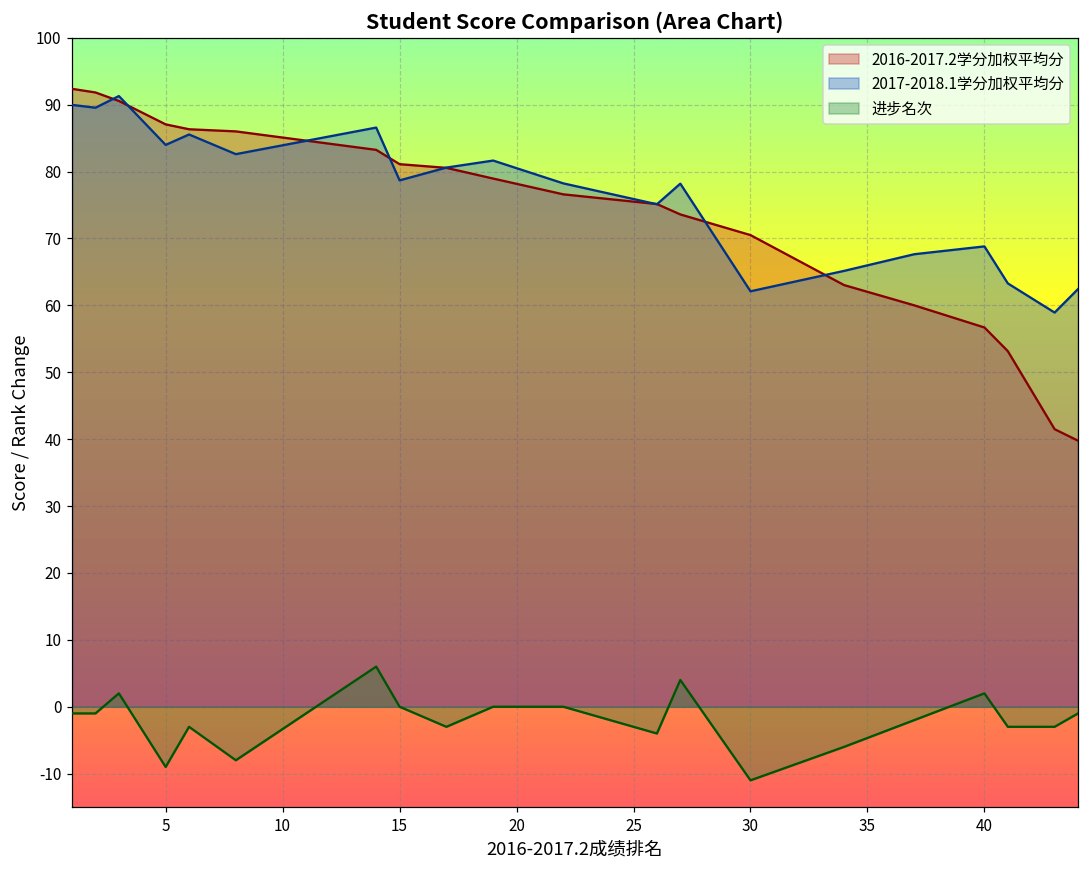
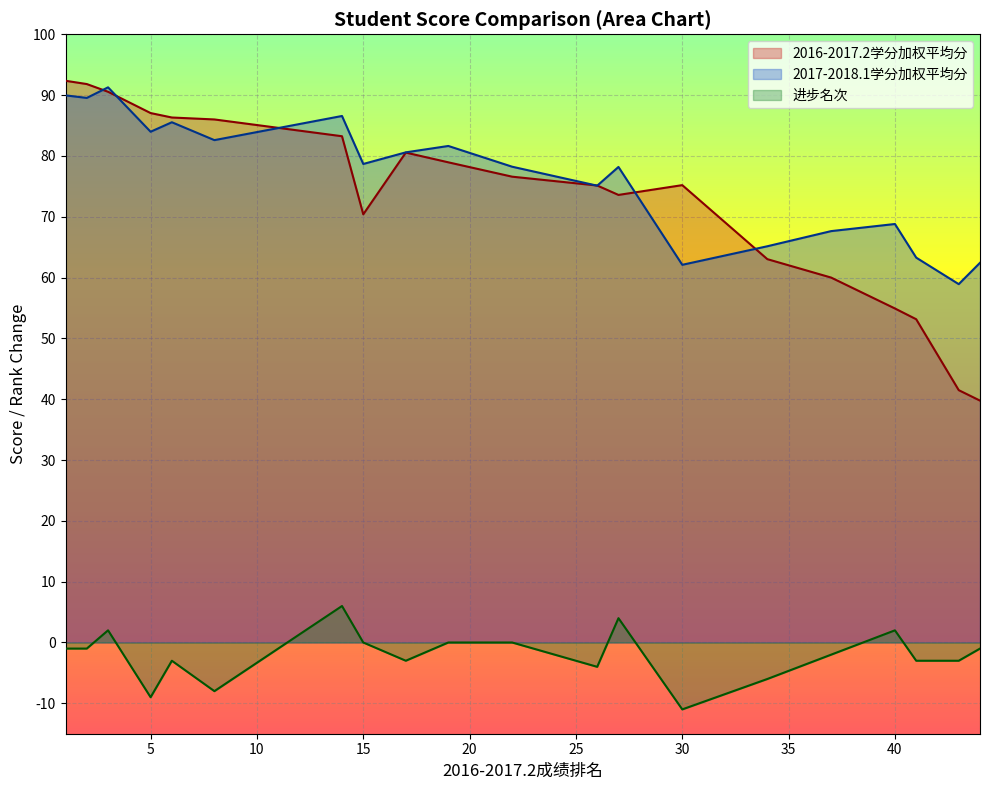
2016-2017.2学分加权平均分, 15: 81 -> 70
2016-2017.2学分加权平均分, 30: 71 -> 75
2016-2017.2学分加权平均分, 40: 57 -> 55
